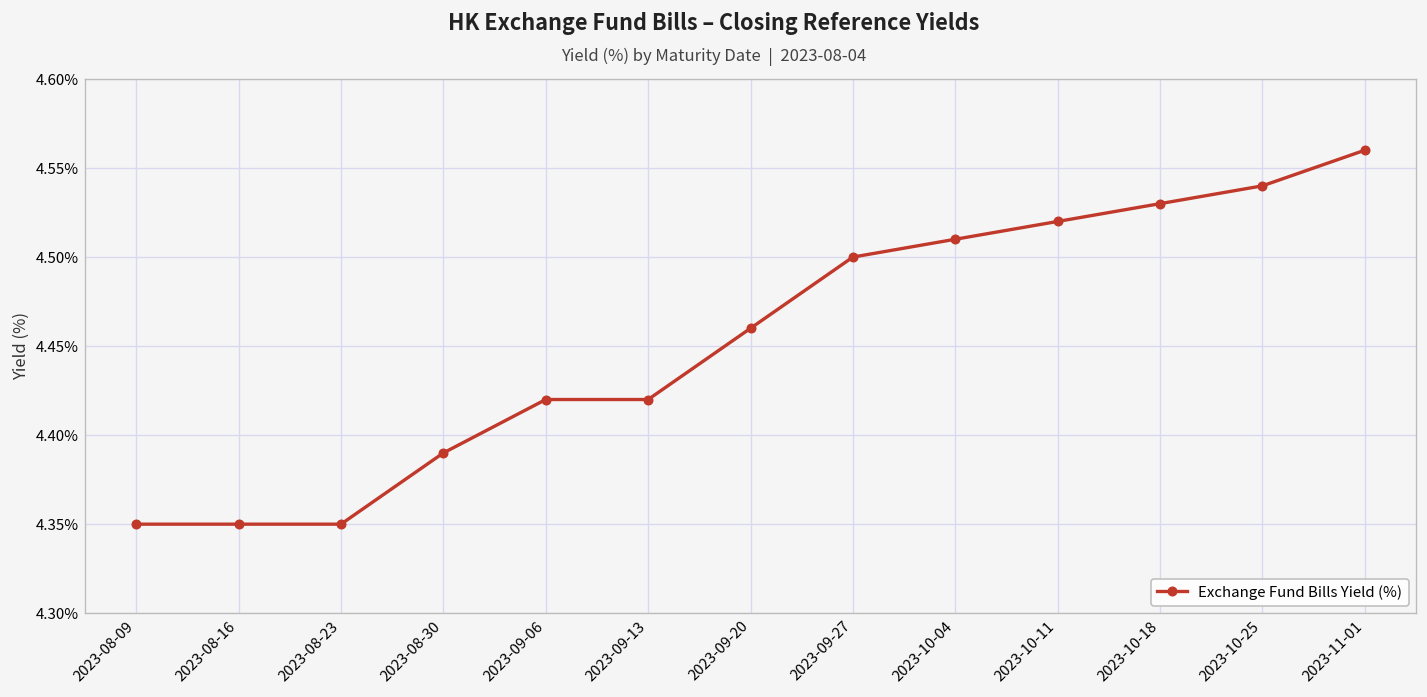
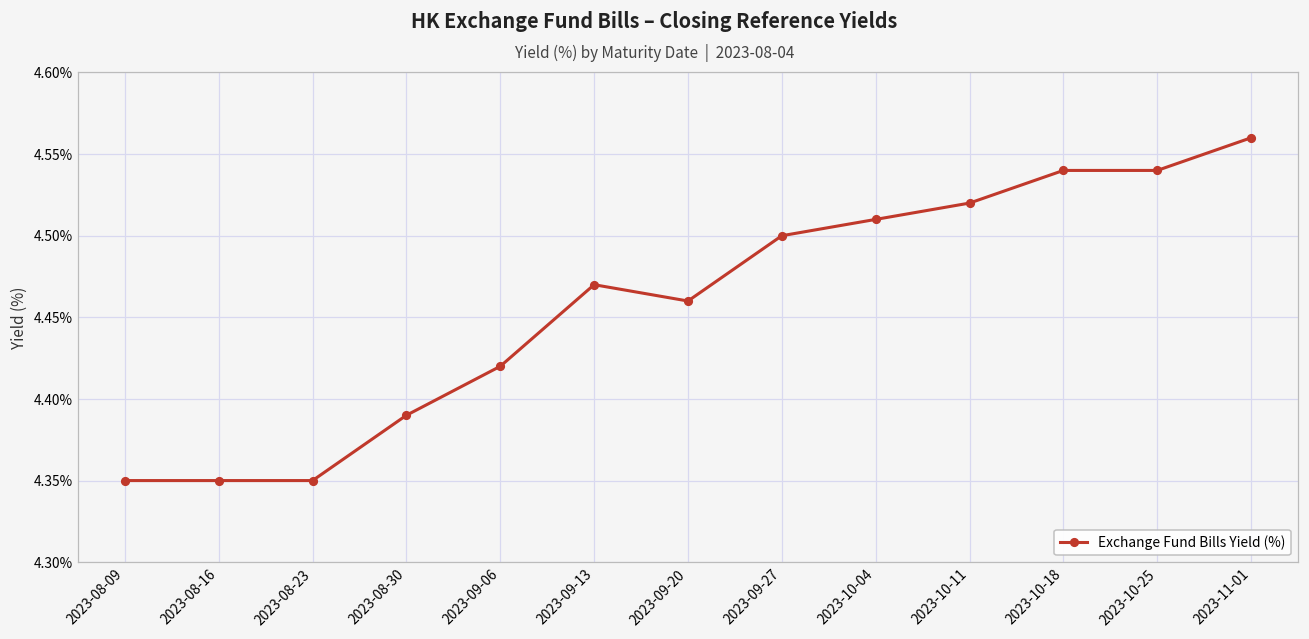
2023-09-13: 4.42% -> 4.47%
2023-10-18: 4.53% -> 4.54%
